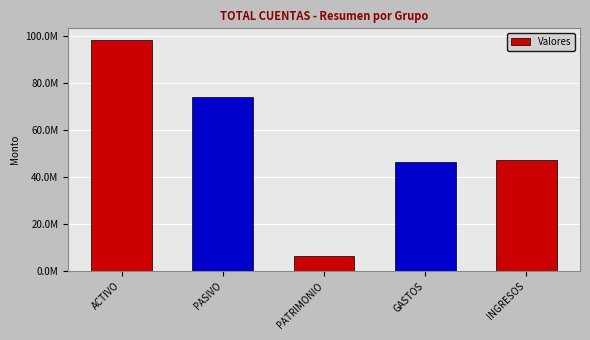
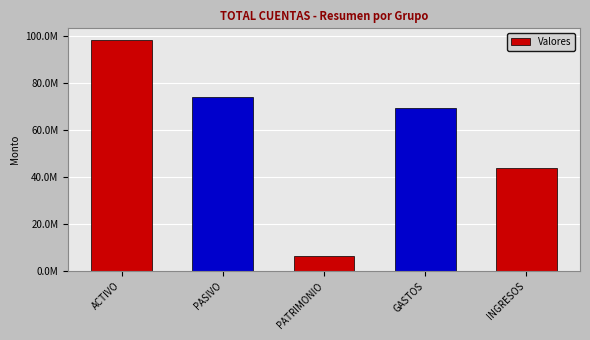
GASTOS: 47000000 -> 69000000
INGRESOS: 47000000 -> 44000000
